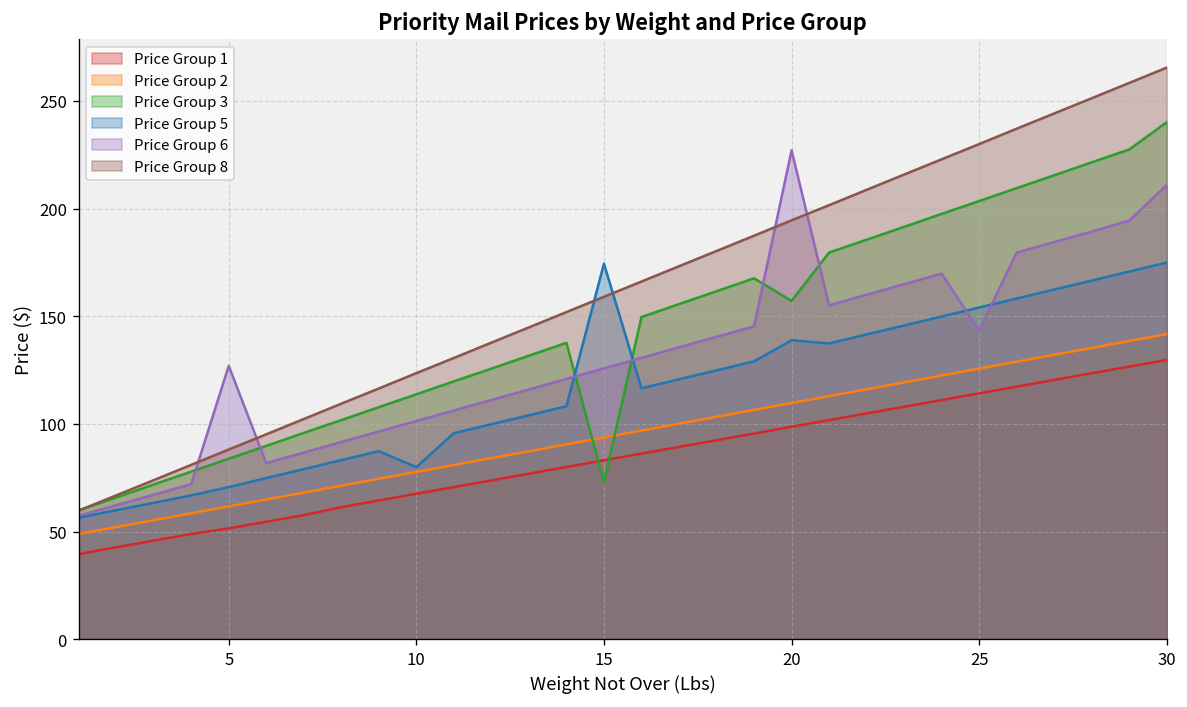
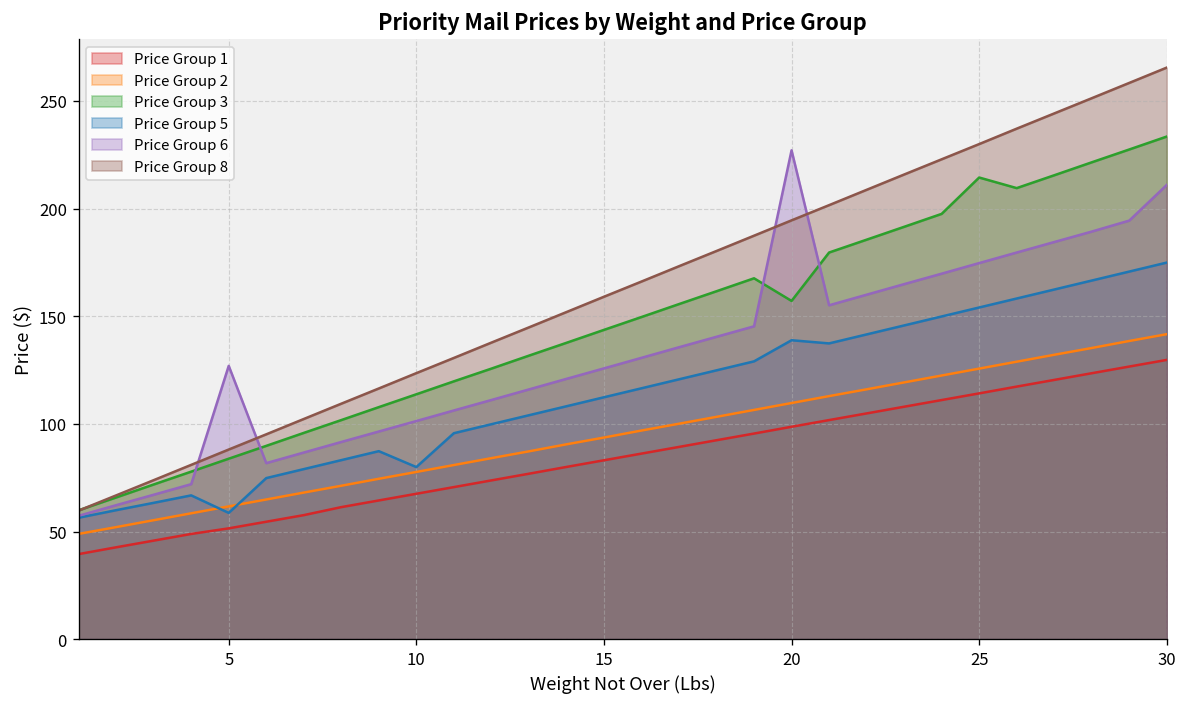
Price Group 5, 5: 71 -> 59
Price Group 3, 15: 73 -> 144
Price Group 5, 15: 174 -> 112
Price Group 3, 25: 204 -> 214
Price Group 6, 25: 143 -> 175
Price Group 3, 30: 240 -> 233
